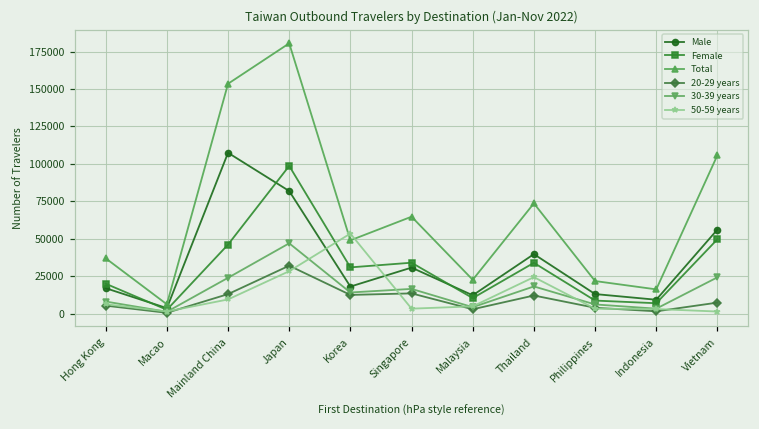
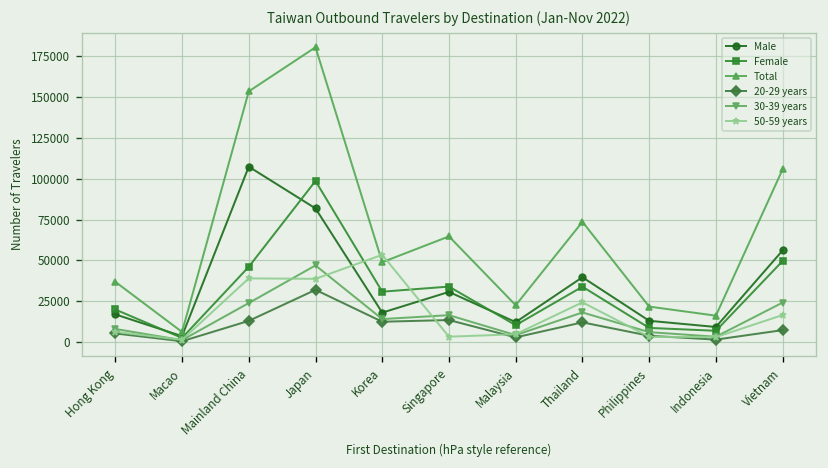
50-59 years, Mainland China: 9000 -> 39000
50-59 years, Japan: 28000 -> 39000
50-59 years, Vietnam: 1000 -> 17000
